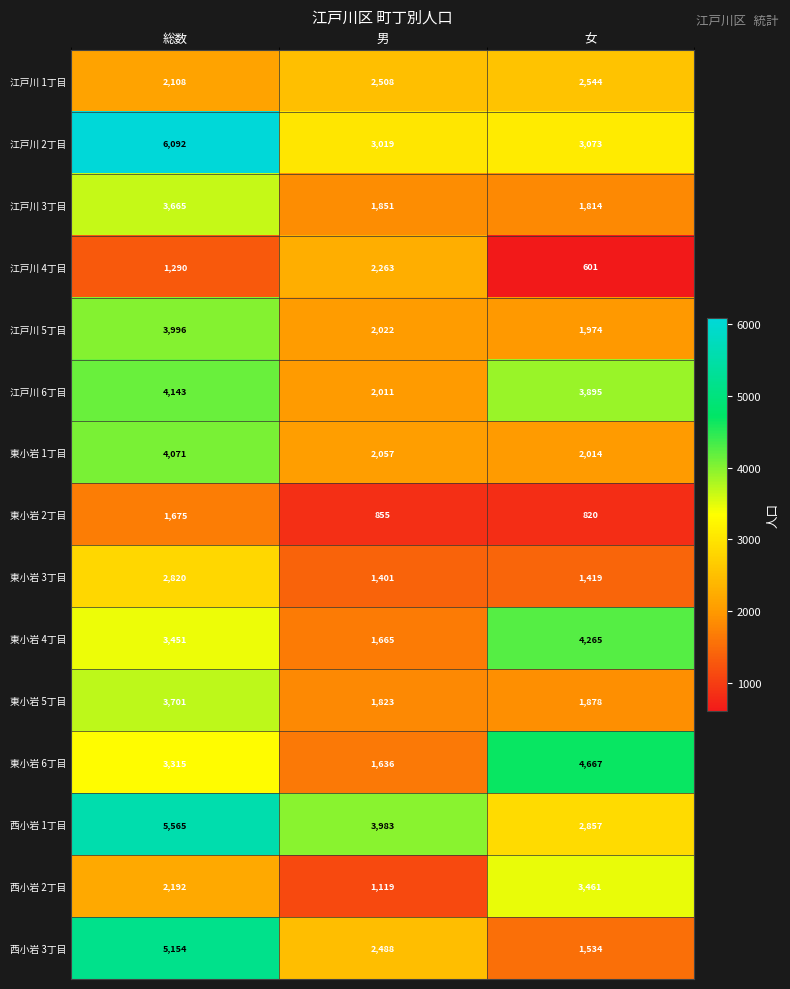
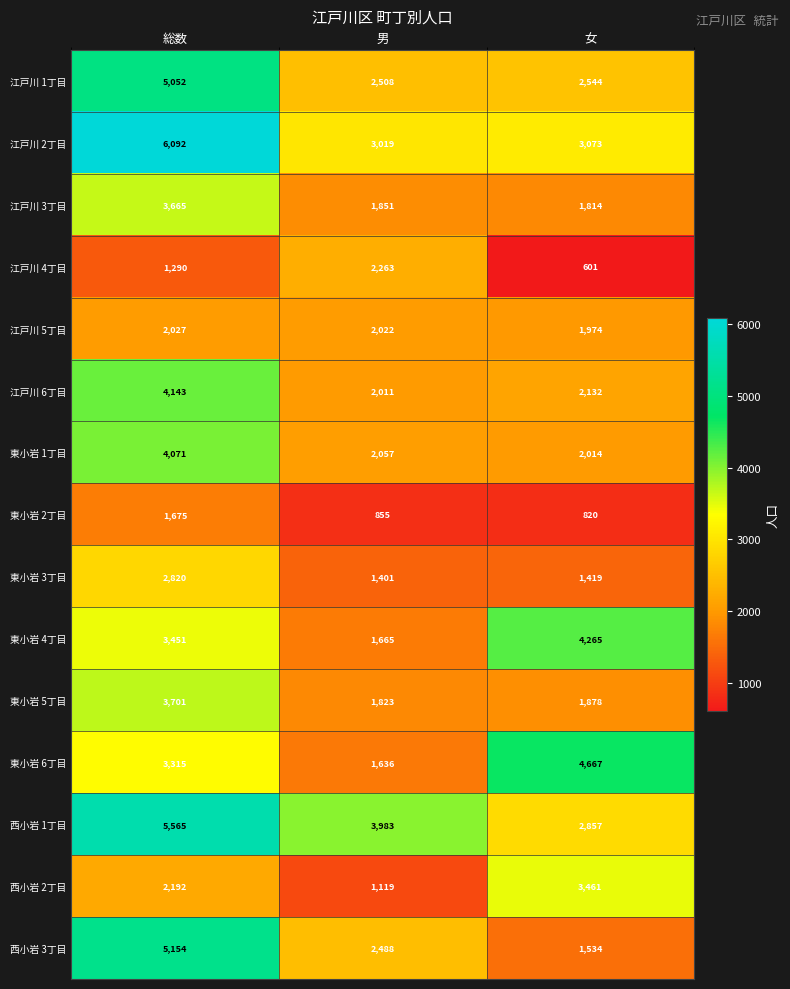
江戸川 1丁目, 総数: 2,108 -> 5,052
江戸川 5丁目, 総数: 3,996 -> 2,027
江戸川 6丁目, 女: 3,895 -> 2,132
